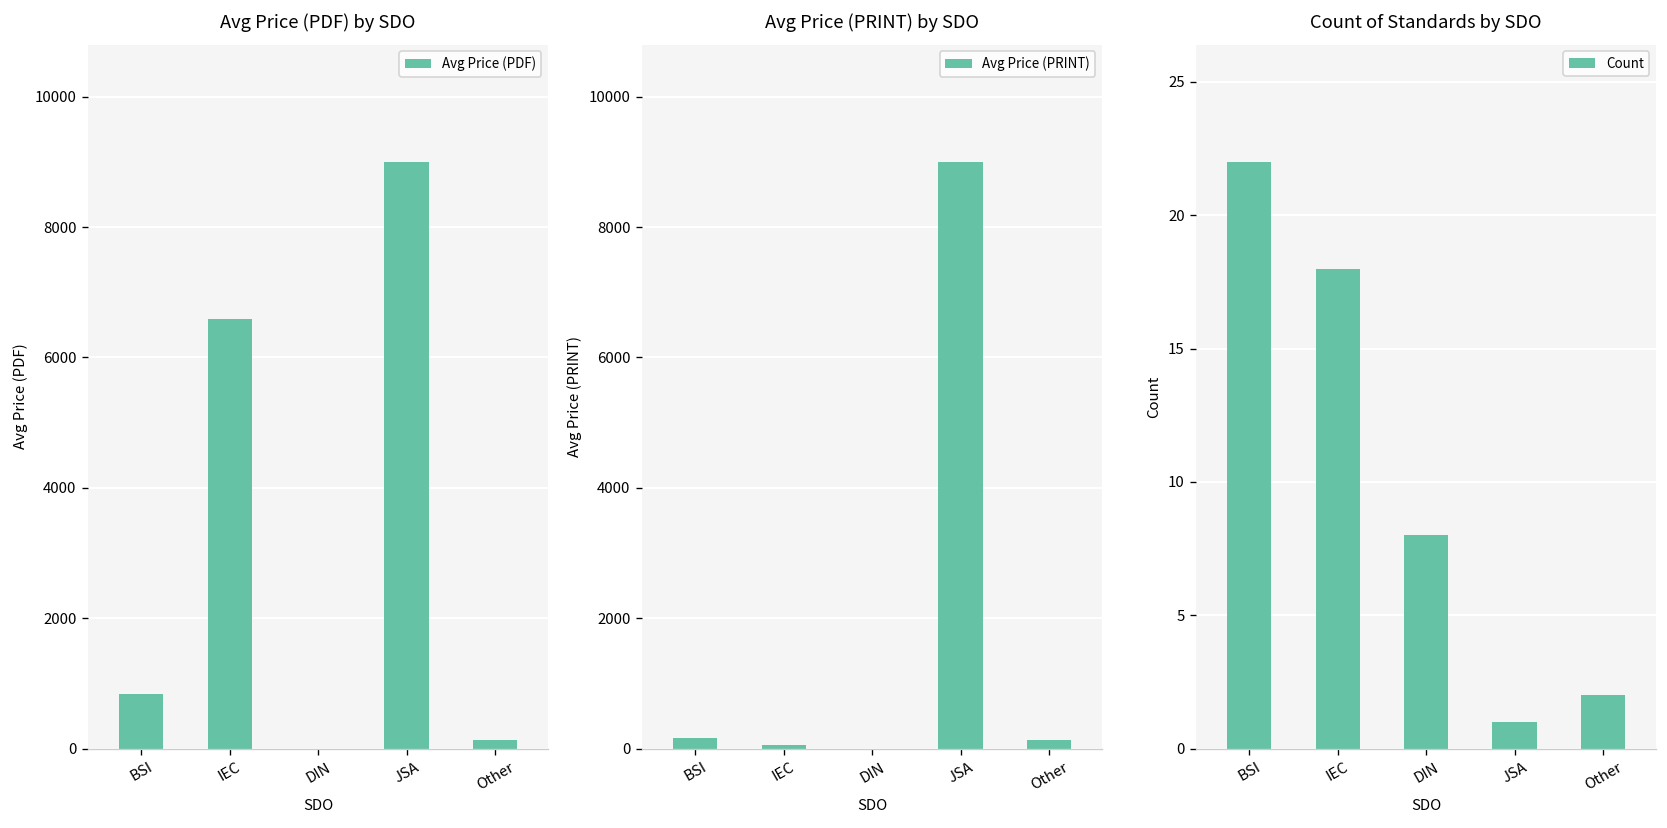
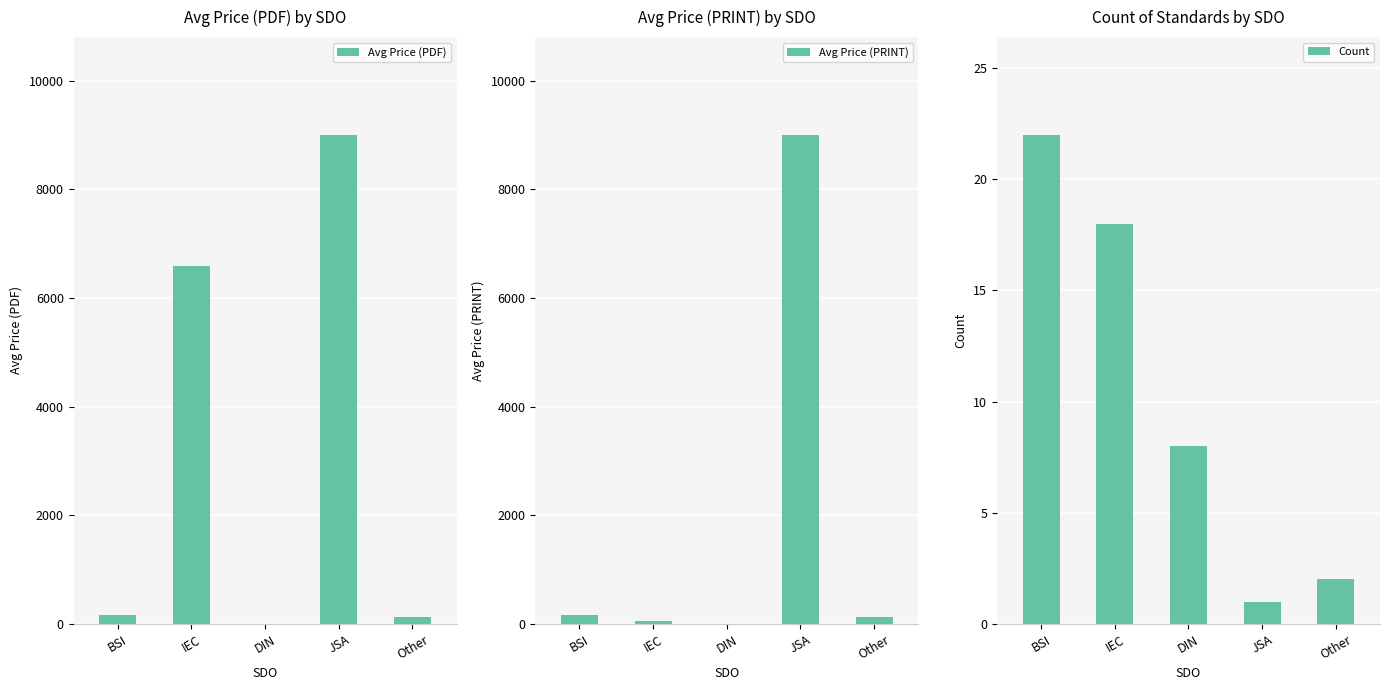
Avg Price (PDF) by SDO, BSI: 800 -> 200
